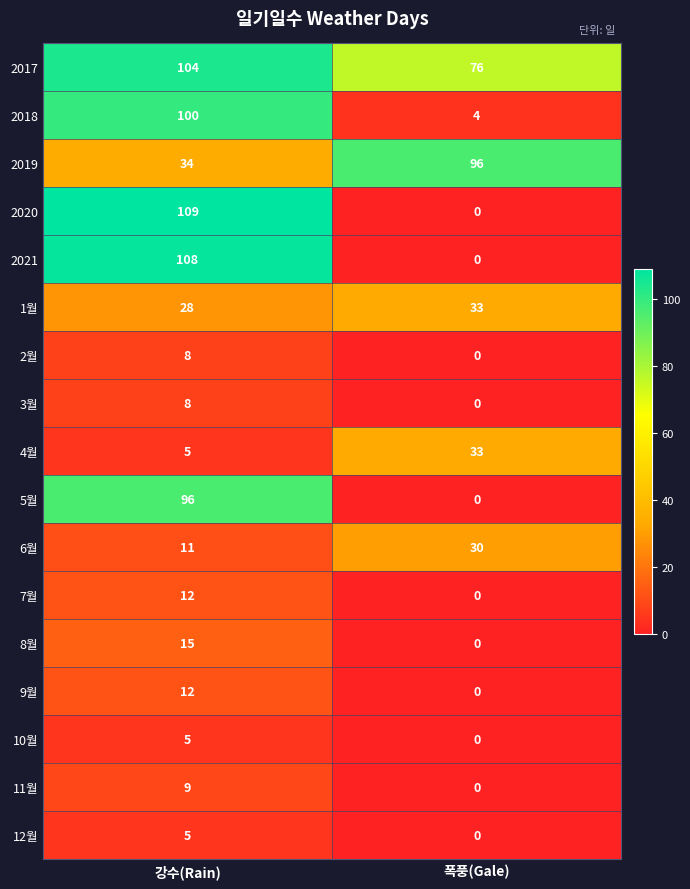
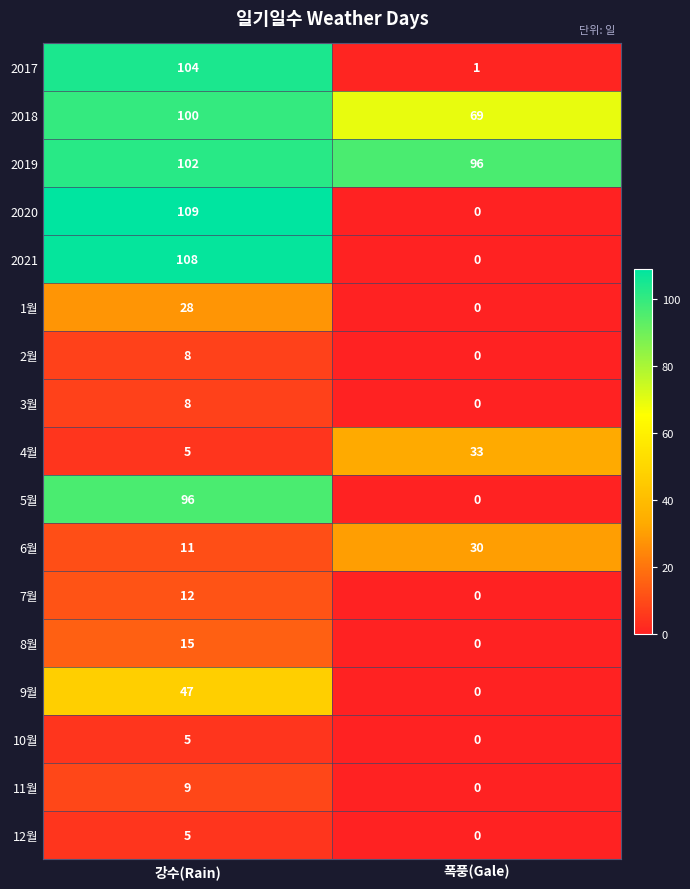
2017, 폭풍(Gale): 76 -> 1
2018, 폭풍(Gale): 4 -> 69
2019, 강수(Rain): 34 -> 102
1월, 폭풍(Gale): 33 -> 0
9월, 강수(Rain): 12 -> 47
